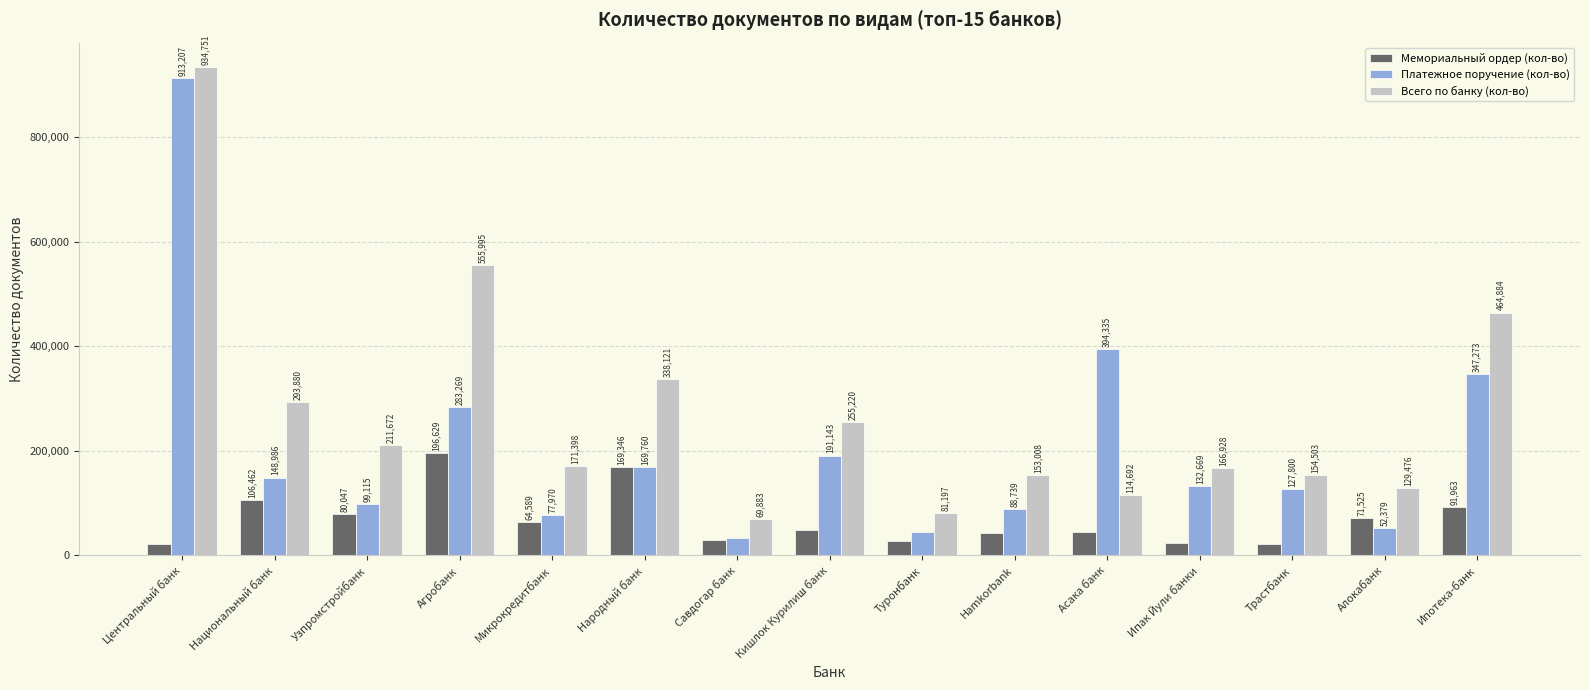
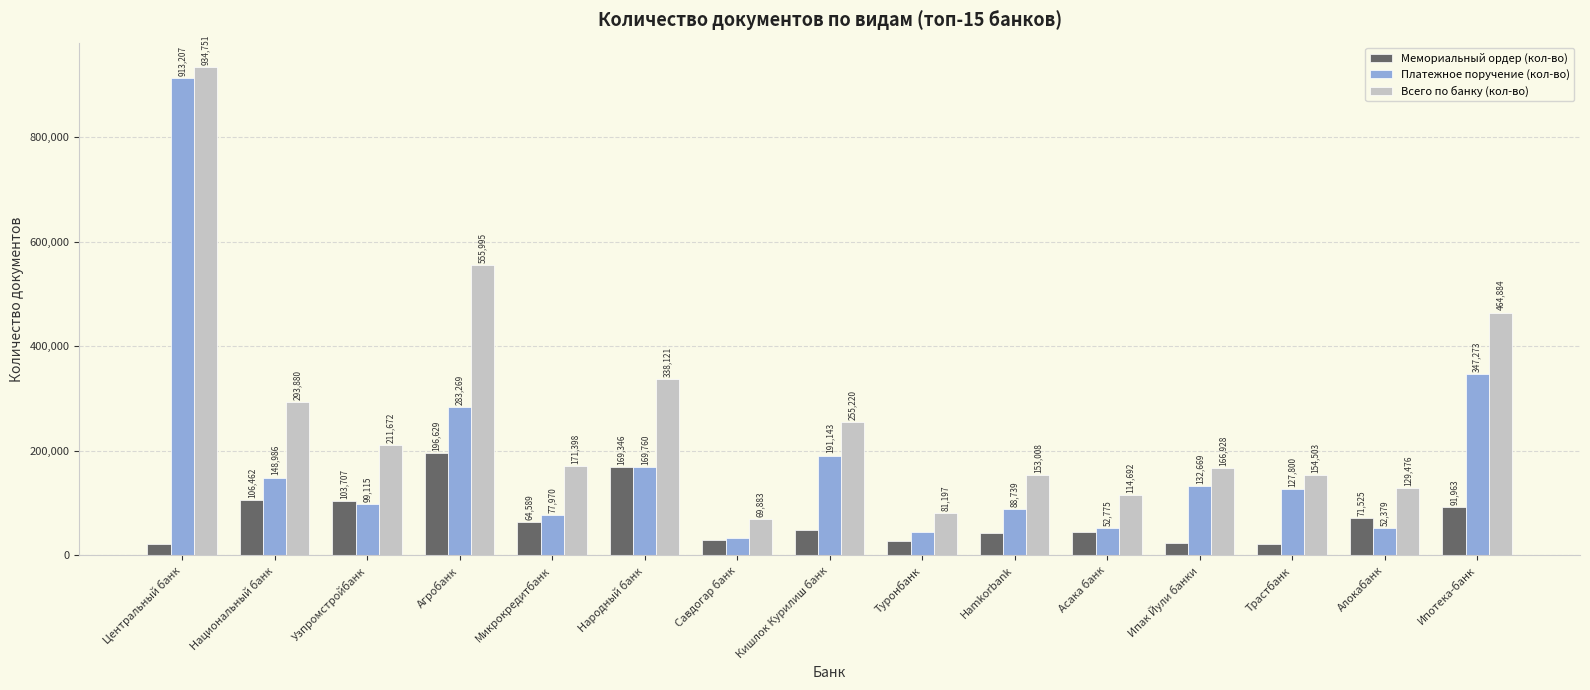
Мемориальный ордер (кол-во), Узпромстройбанк: 80,047 -> 103,707
Платежное поручение (кол-во), Асака банк: 394,335 -> 52,775
